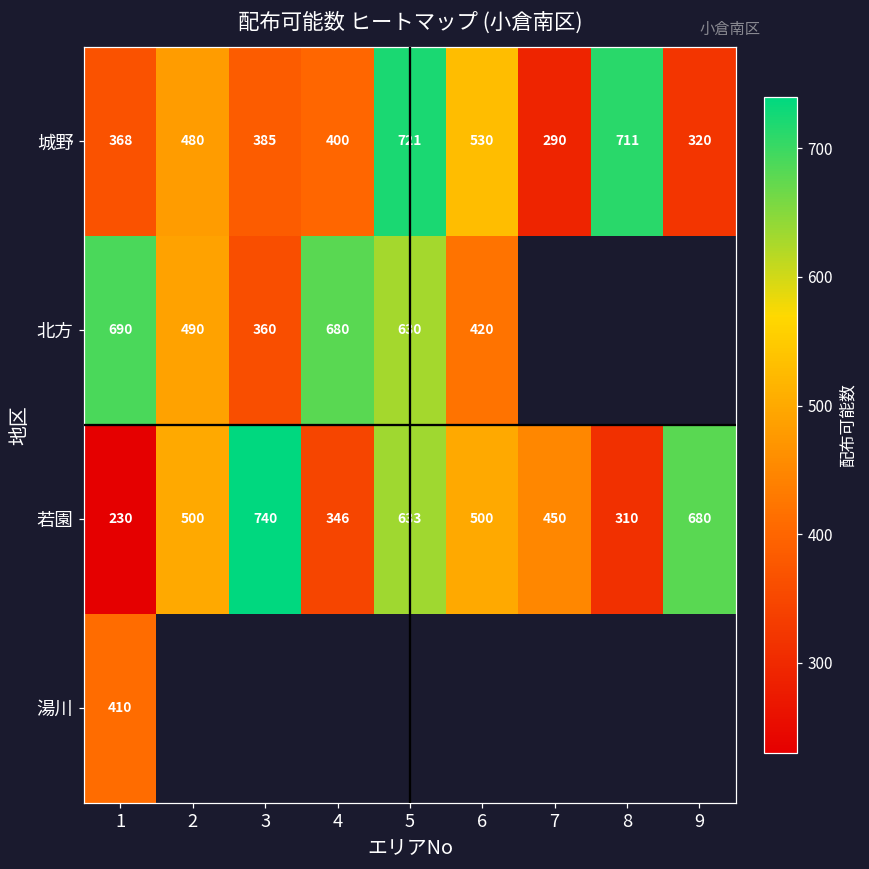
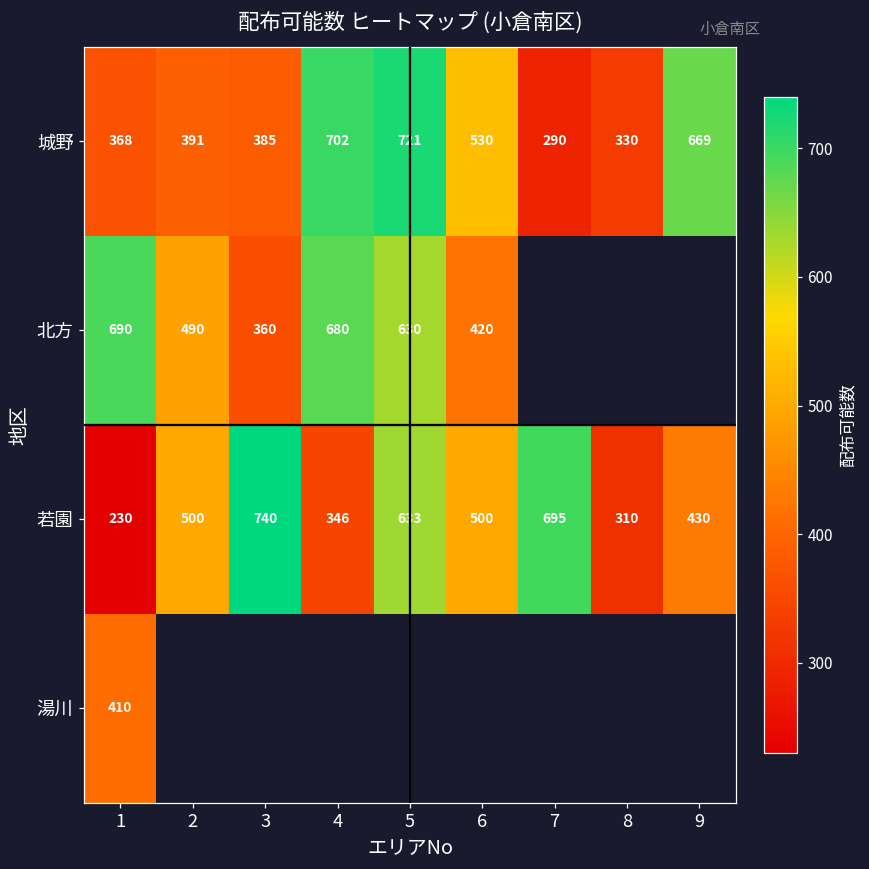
城野, 2: 480 -> 391
城野, 4: 400 -> 702
城野, 8: 711 -> 330
城野, 9: 320 -> 669
若園, 7: 450 -> 695
若園, 9: 680 -> 430
